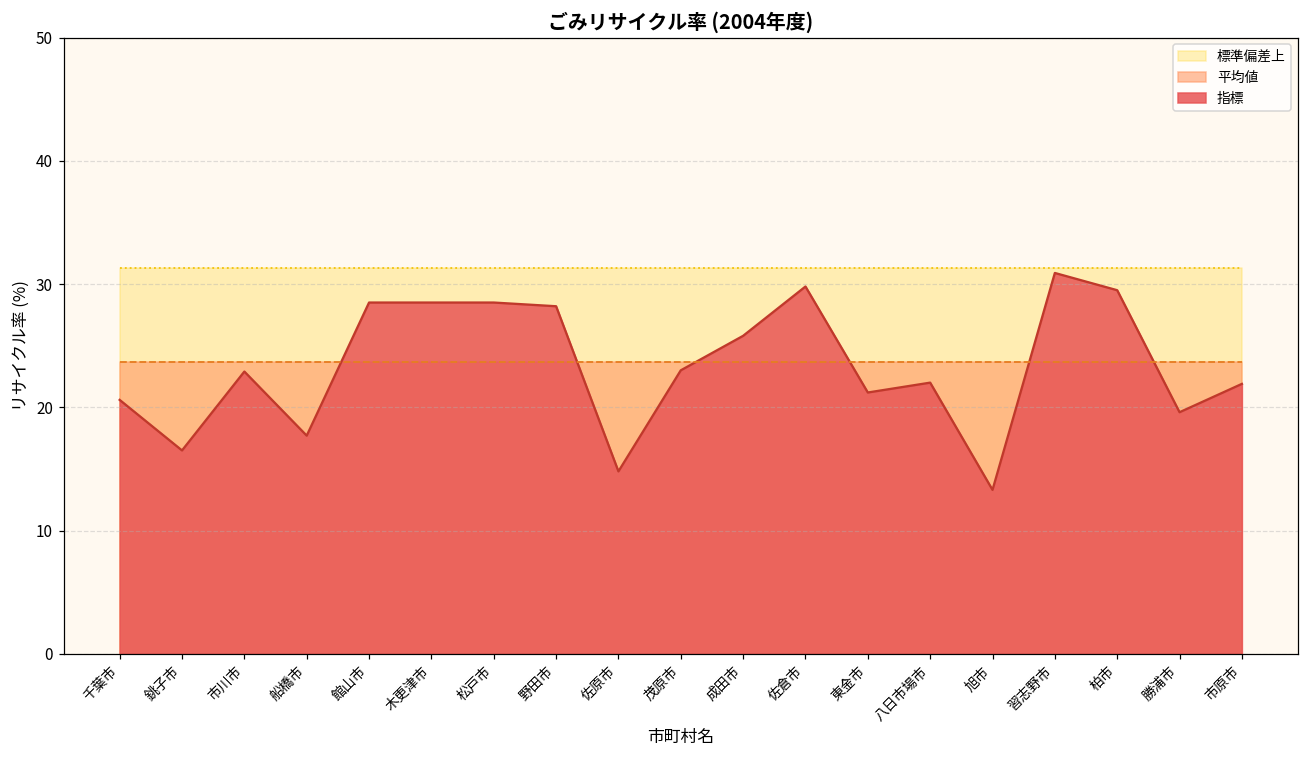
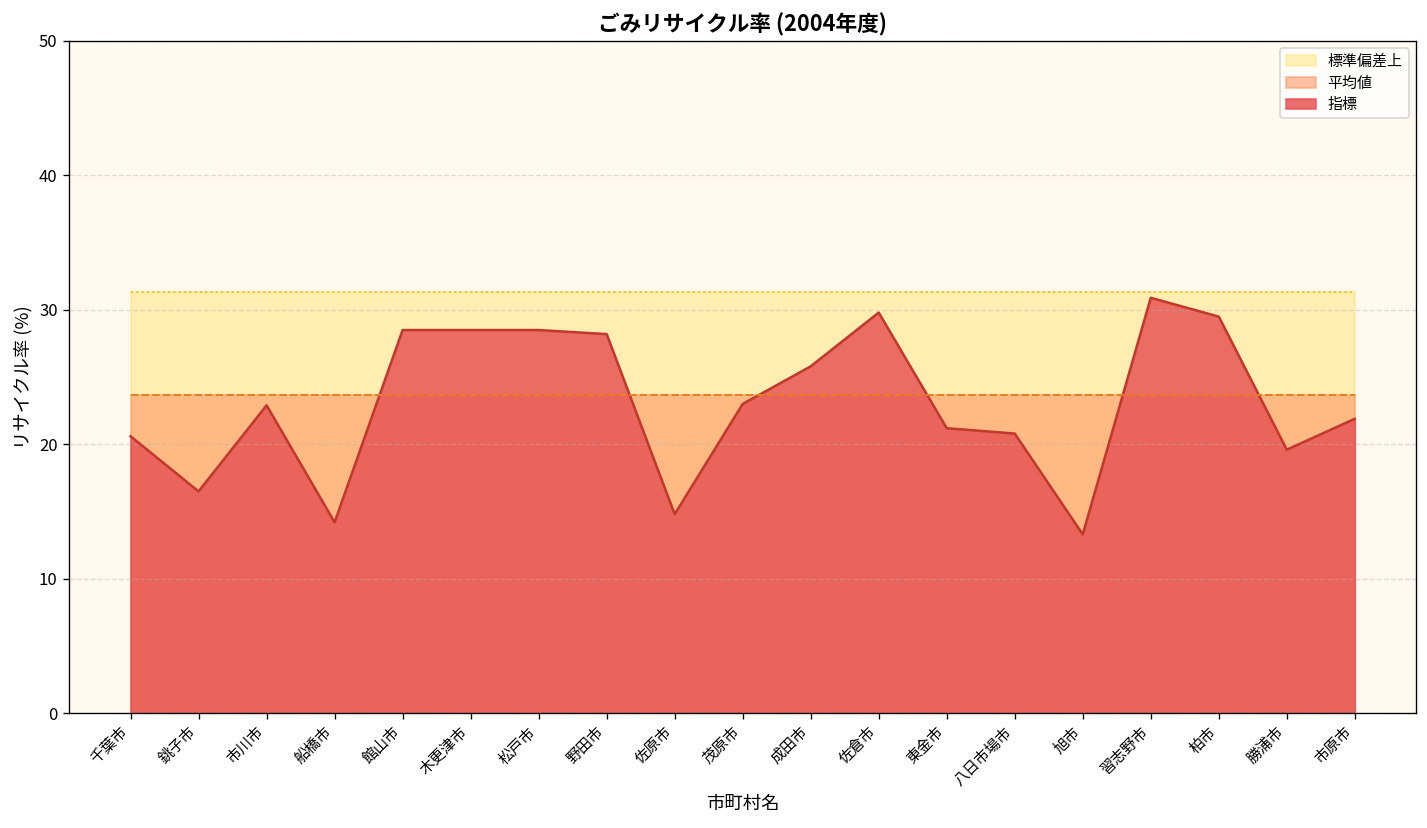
指標, 船橋市: 17.7 -> 14.2
指標, 八日市場市: 22.0 -> 20.8
